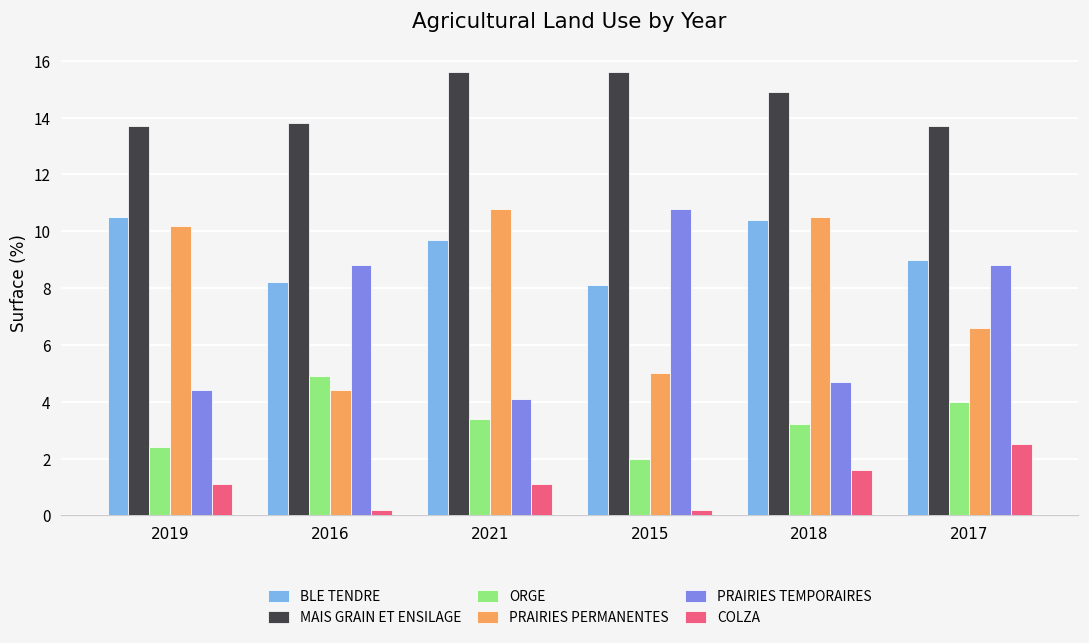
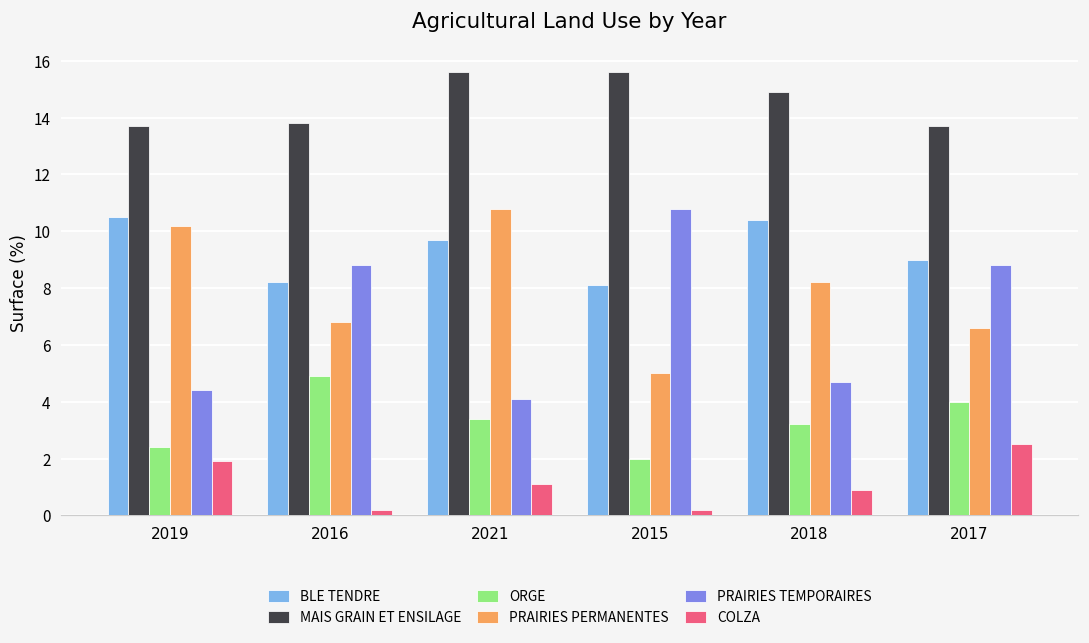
COLZA, 2019: 1.1 -> 1.9
PRAIRIES PERMANENTES, 2016: 4.4 -> 6.8
PRAIRIES PERMANENTES, 2018: 10.5 -> 8.2
COLZA, 2018: 1.6 -> 0.9
